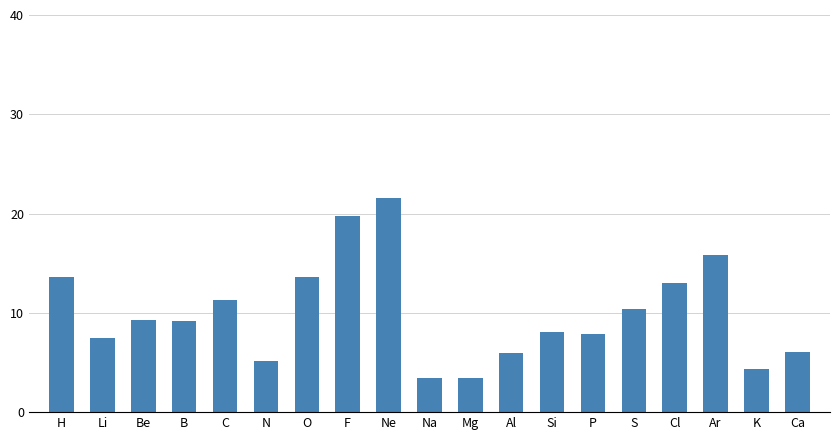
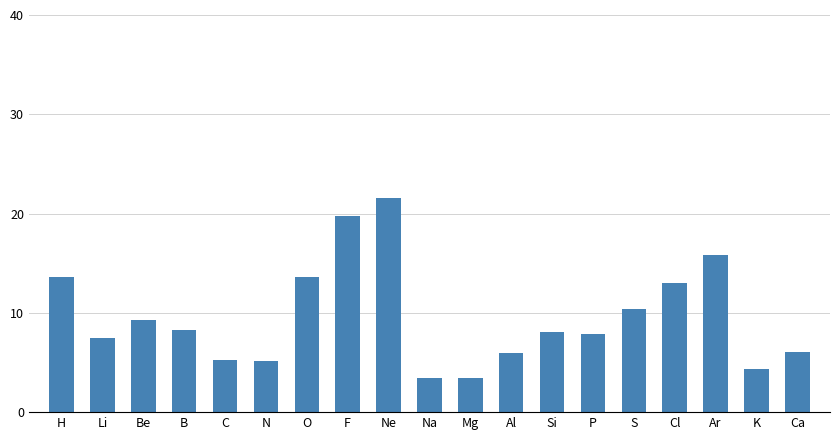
B: 9 -> 8
C: 11 -> 5
